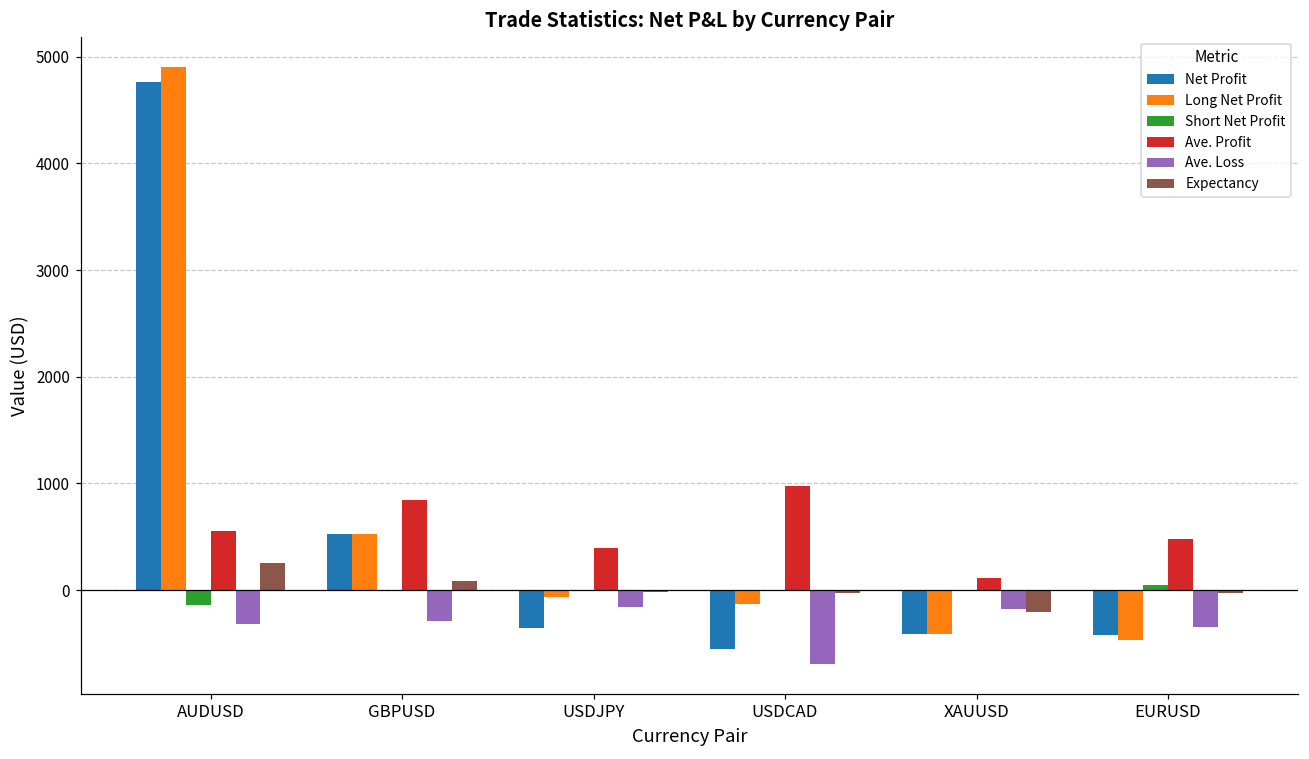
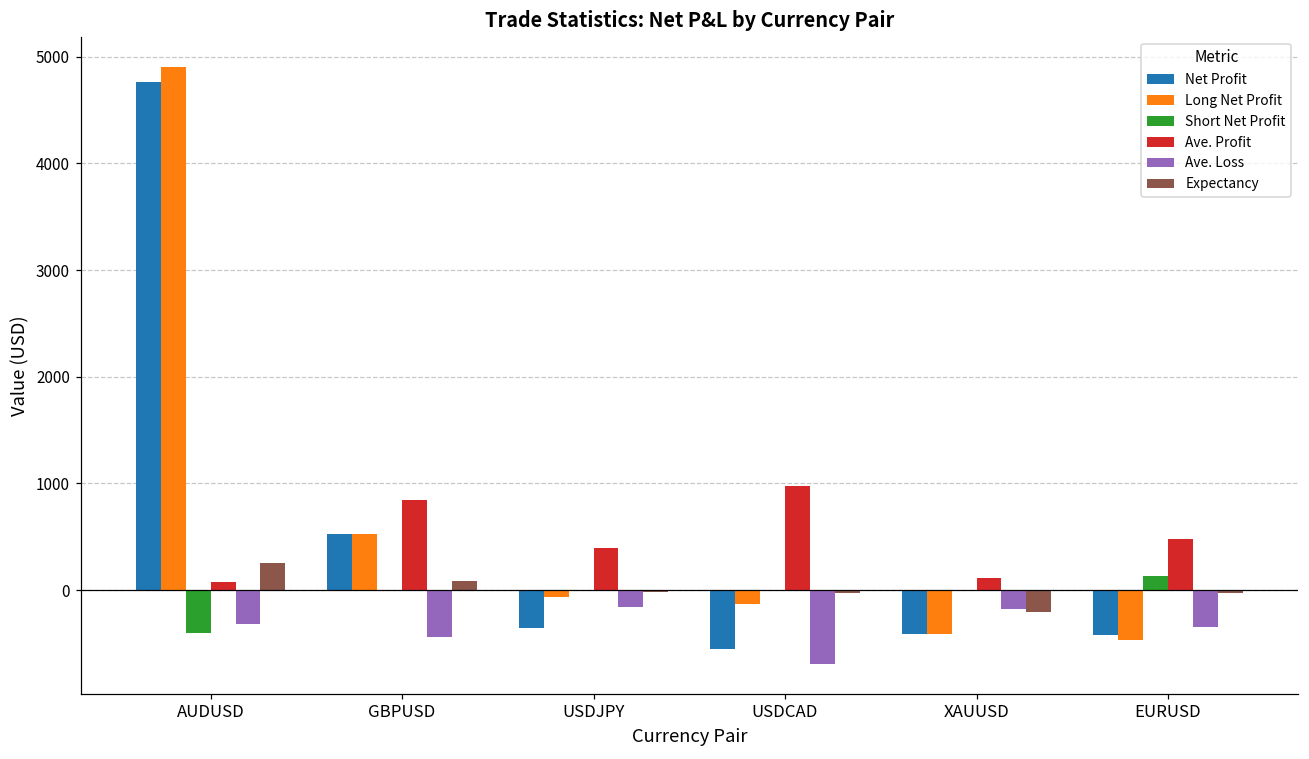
Short Net Profit, AUDUSD: -100 -> -400
Ave. Profit, AUDUSD: 600 -> 100
Ave. Loss, GBPUSD: -300 -> -400
Short Net Profit, EURUSD: 0 -> 100
